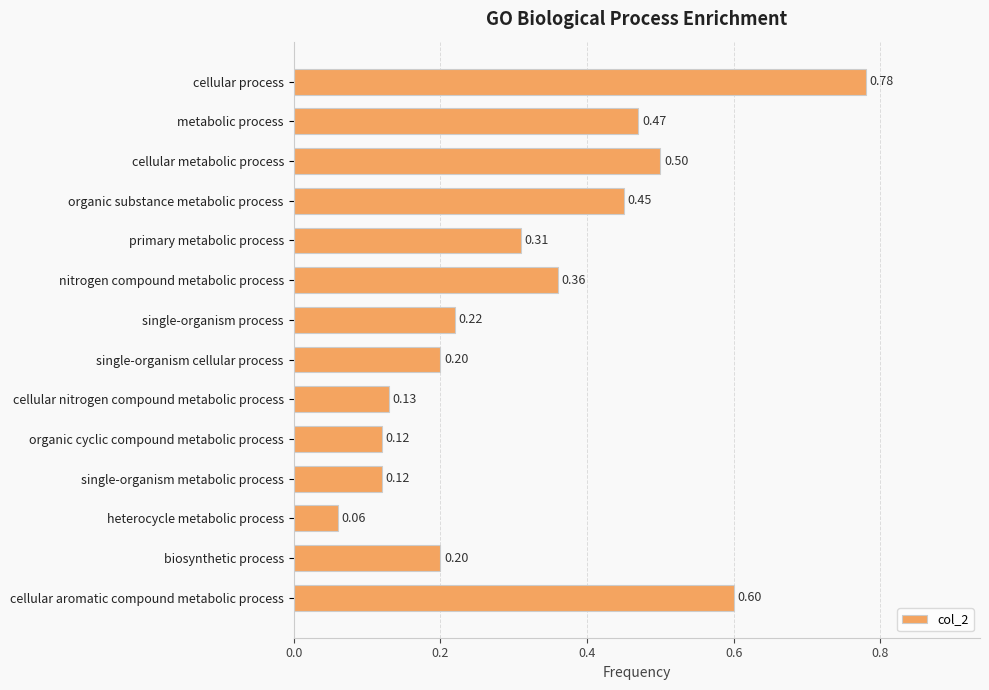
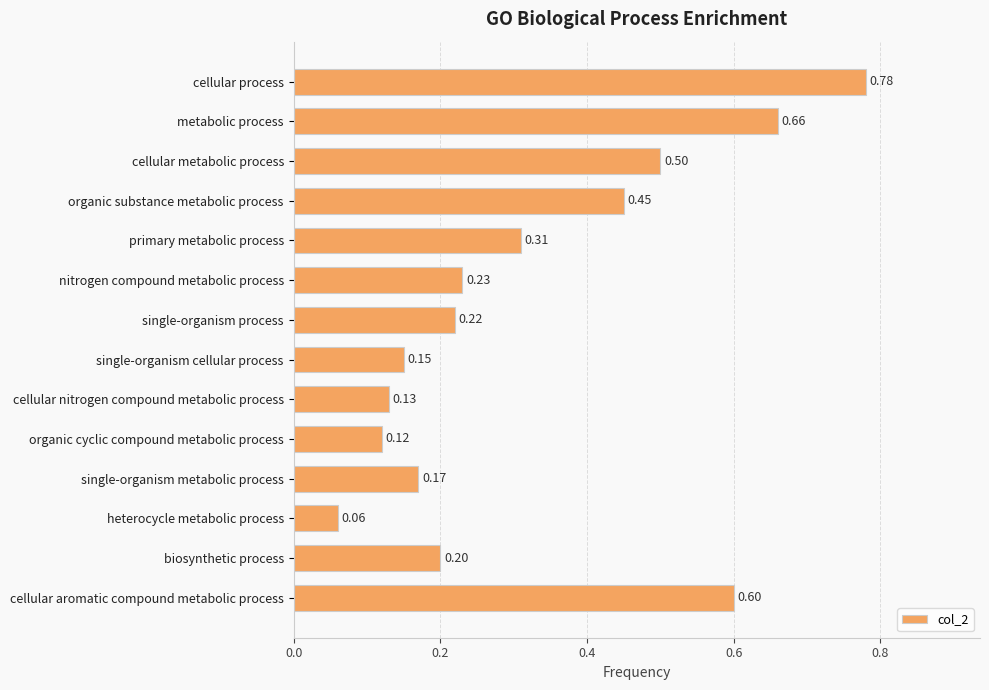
metabolic process: 0.47 -> 0.66
nitrogen compound metabolic process: 0.36 -> 0.23
single-organism cellular process: 0.20 -> 0.15
single-organism metabolic process: 0.12 -> 0.17
